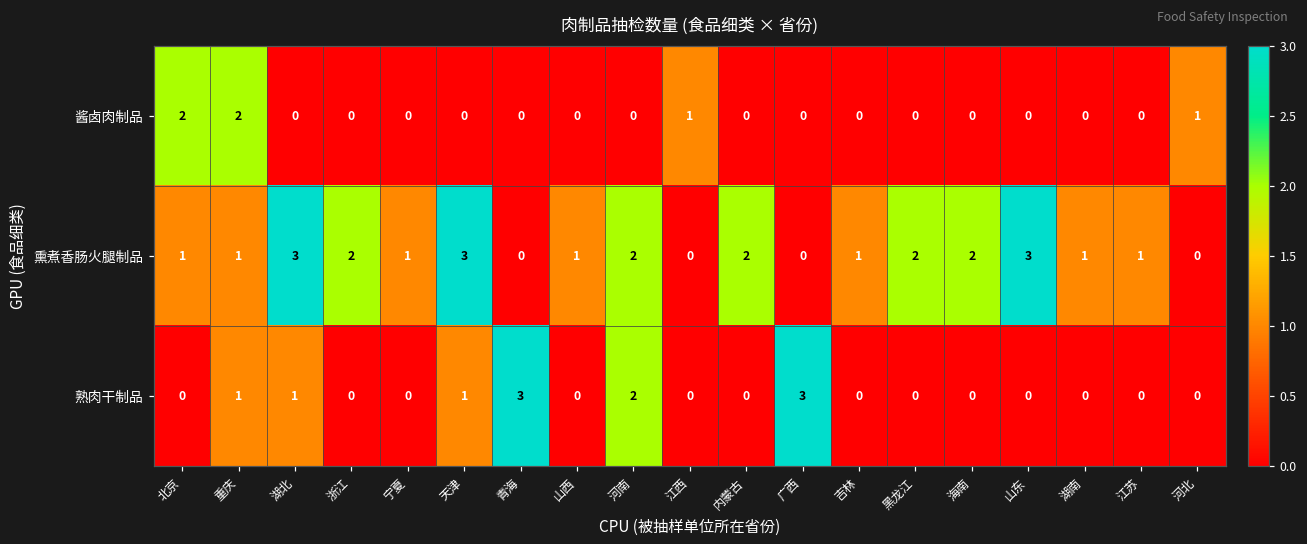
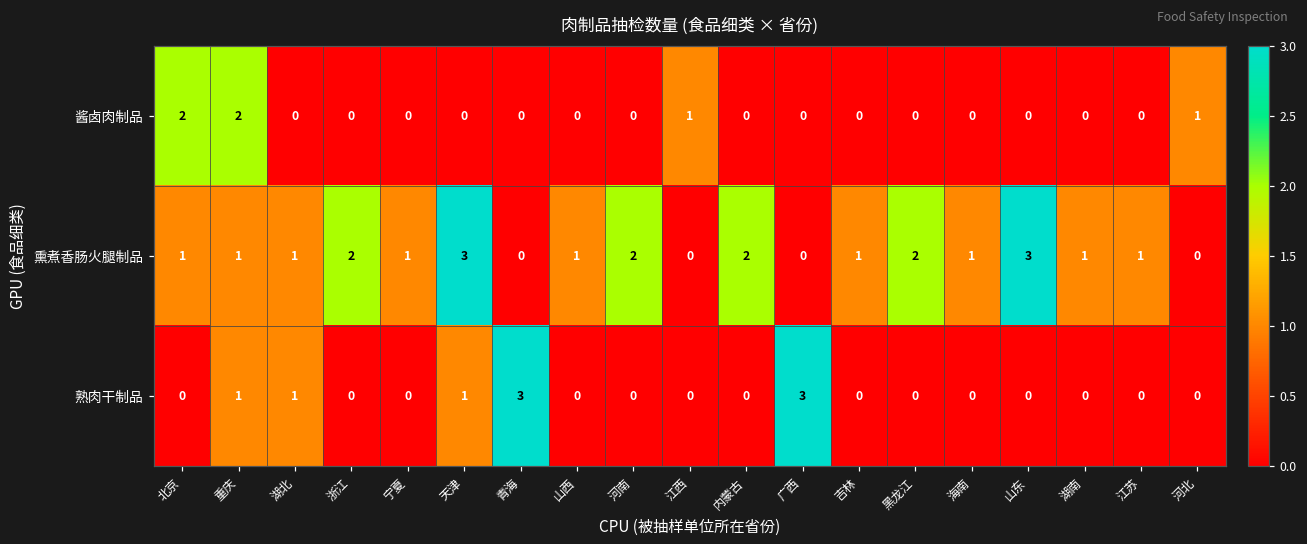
熏煮香肠火腿制品, 湖北: 3 -> 1
熏煮香肠火腿制品, 海南: 2 -> 1
熟肉干制品, 河南: 2 -> 0
